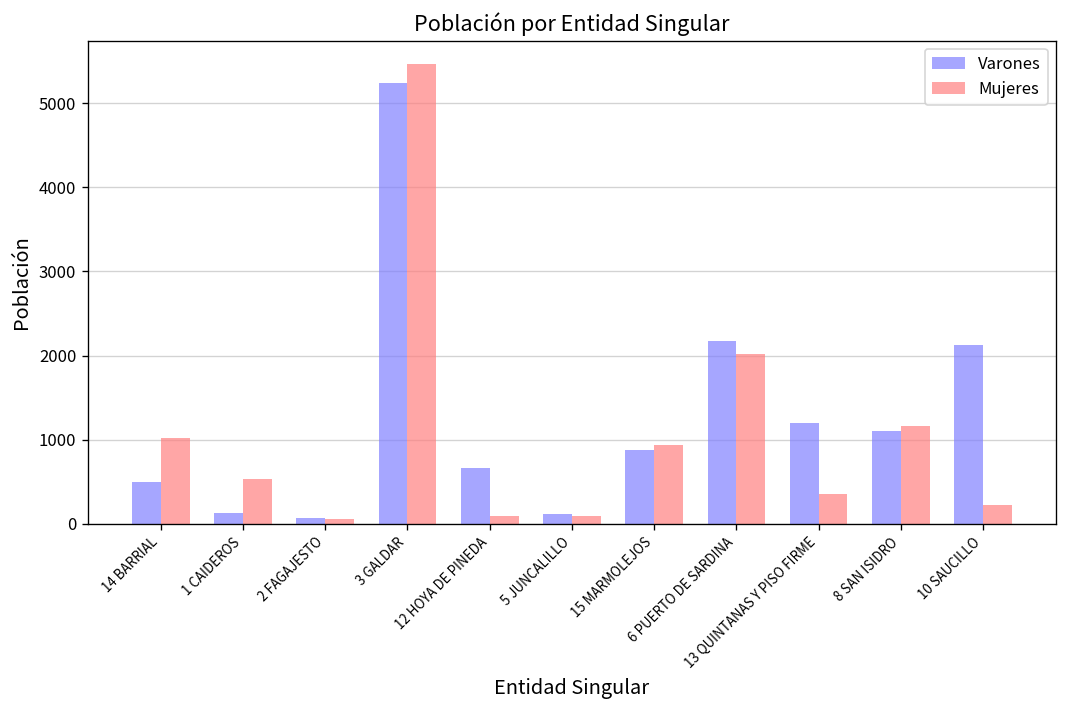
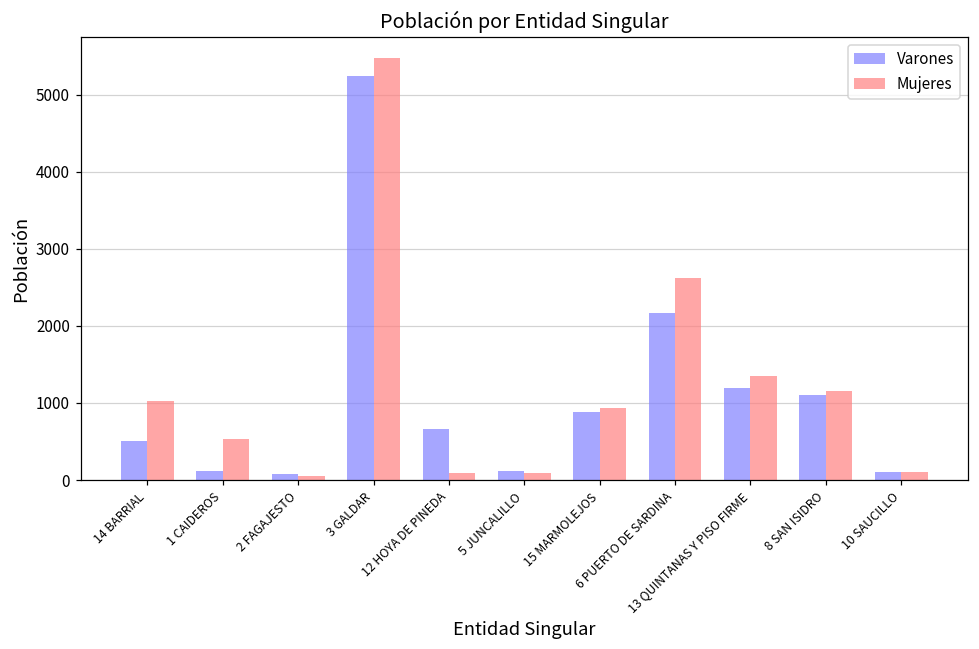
Mujeres, 6 PUERTO DE SARDINA: 2000 -> 2600
Mujeres, 13 QUINTANAS Y PISO FIRME: 400 -> 1400
Varones, 10 SAUCILLO: 2100 -> 100
Mujeres, 10 SAUCILLO: 200 -> 100
